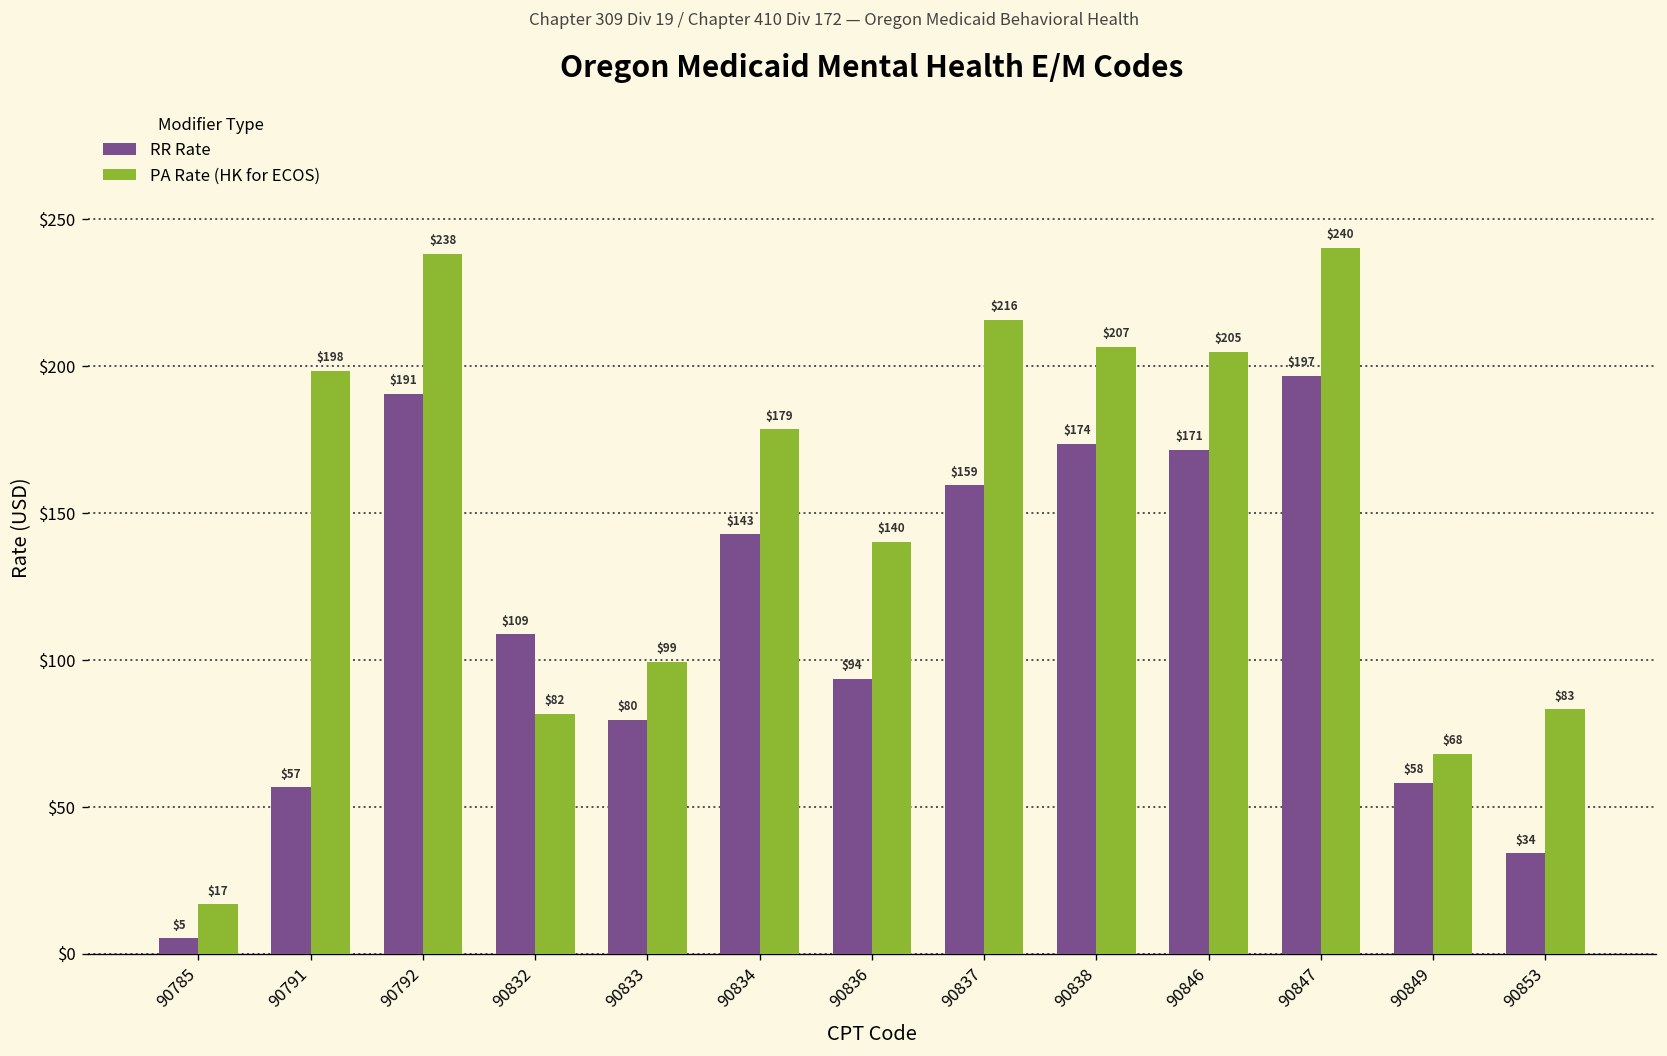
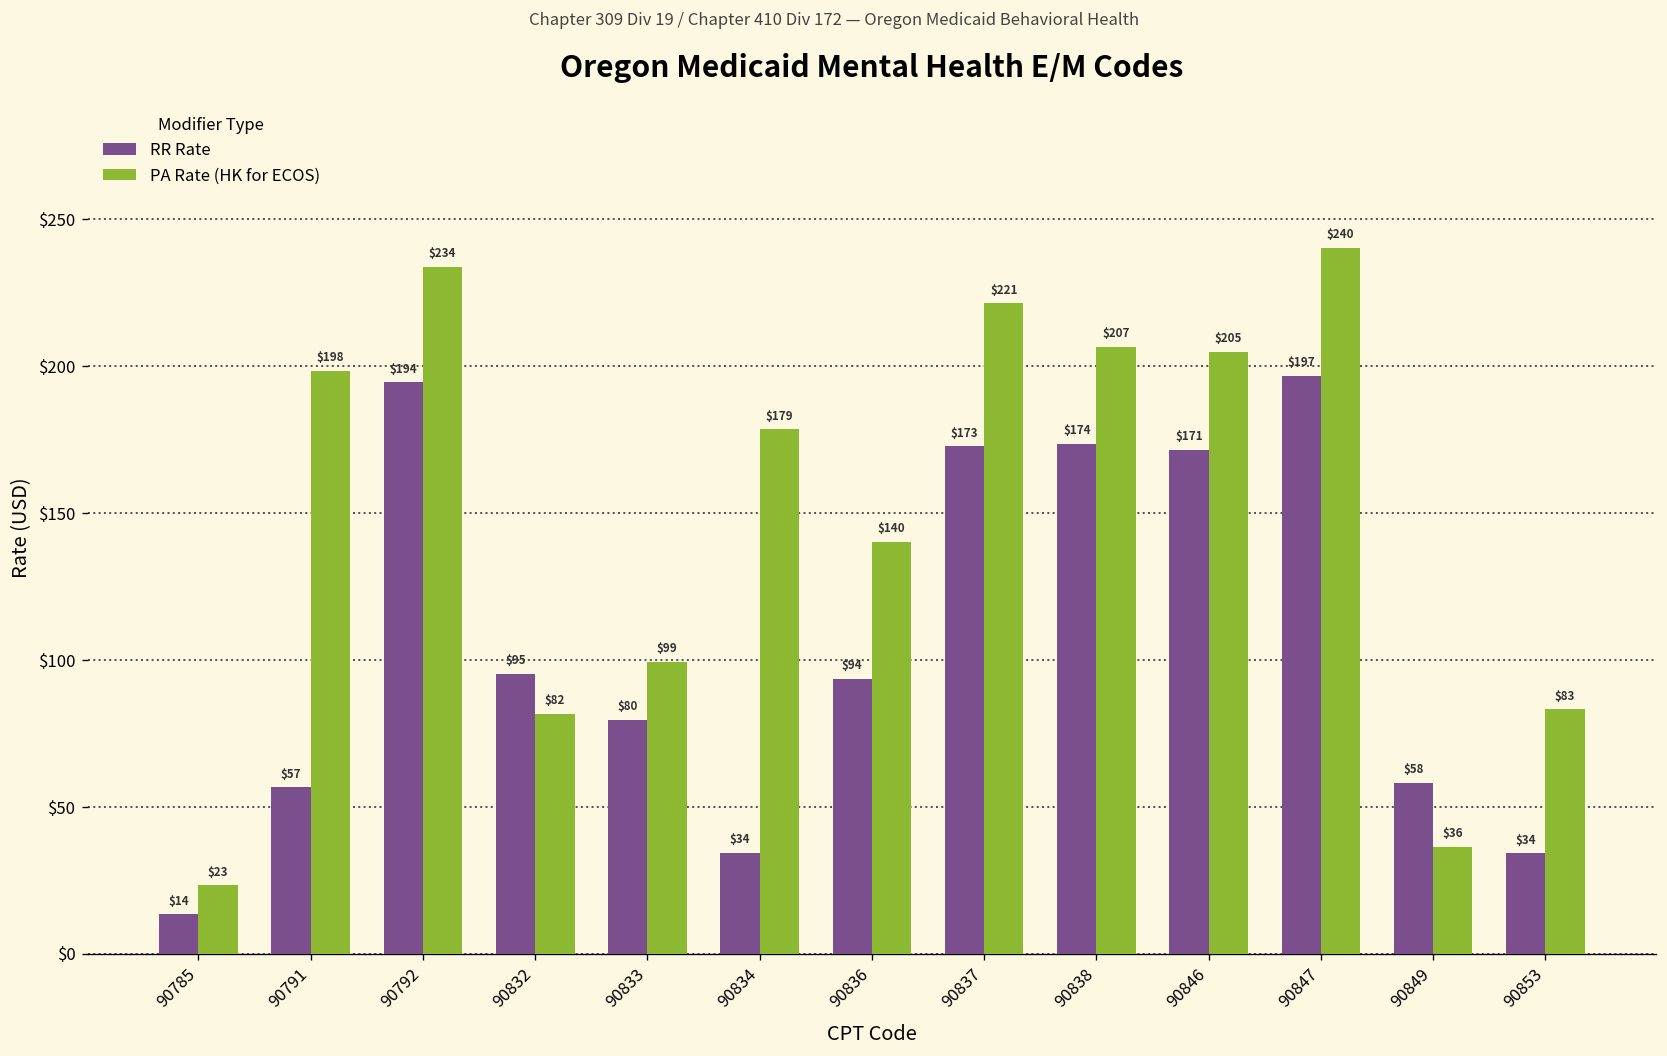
RR Rate, 90785: $5 -> $14
PA Rate (HK for ECOS), 90785: $17 -> $23
RR Rate, 90792: $191 -> $194
PA Rate (HK for ECOS), 90792: $238 -> $234
RR Rate, 90832: $109 -> $95
RR Rate, 90834: $143 -> $34
RR Rate, 90837: $159 -> $173
PA Rate (HK for ECOS), 90837: $216 -> $221
PA Rate (HK for ECOS), 90849: $68 -> $36
